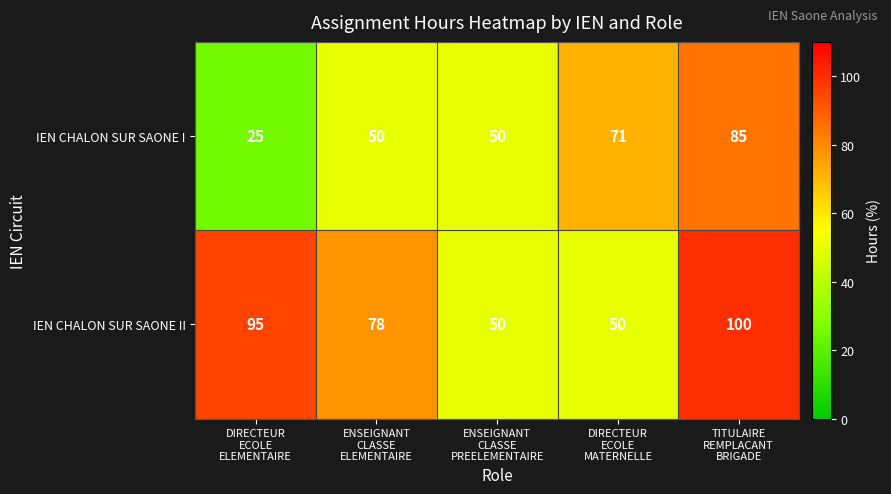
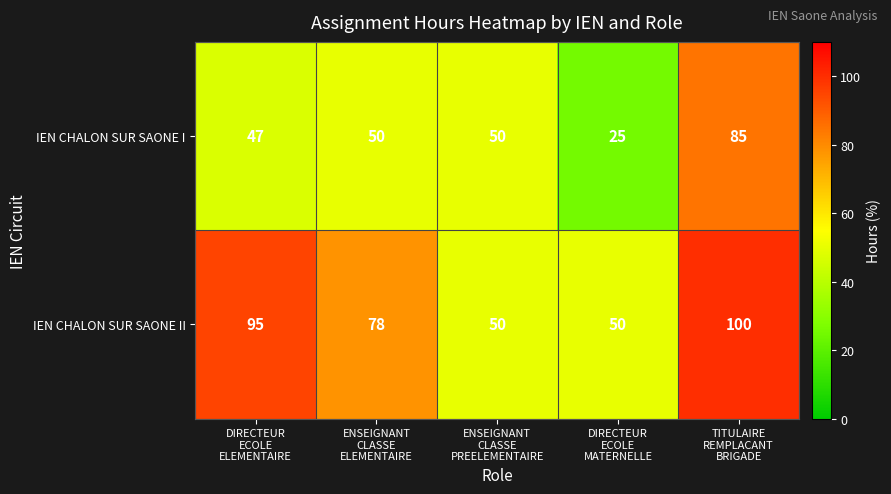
IEN CHALON SUR SAONE I, DIRECTEUR ECOLE ELEMENTAIRE: 25 -> 47
IEN CHALON SUR SAONE I, DIRECTEUR ECOLE MATERNELLE: 71 -> 25
